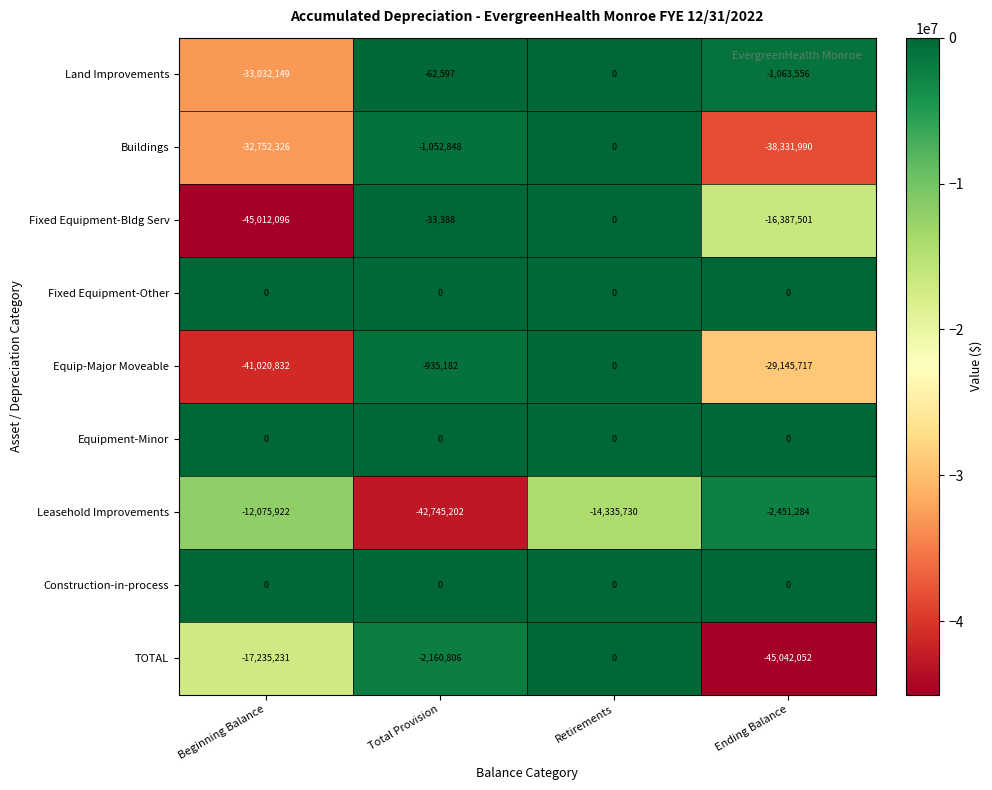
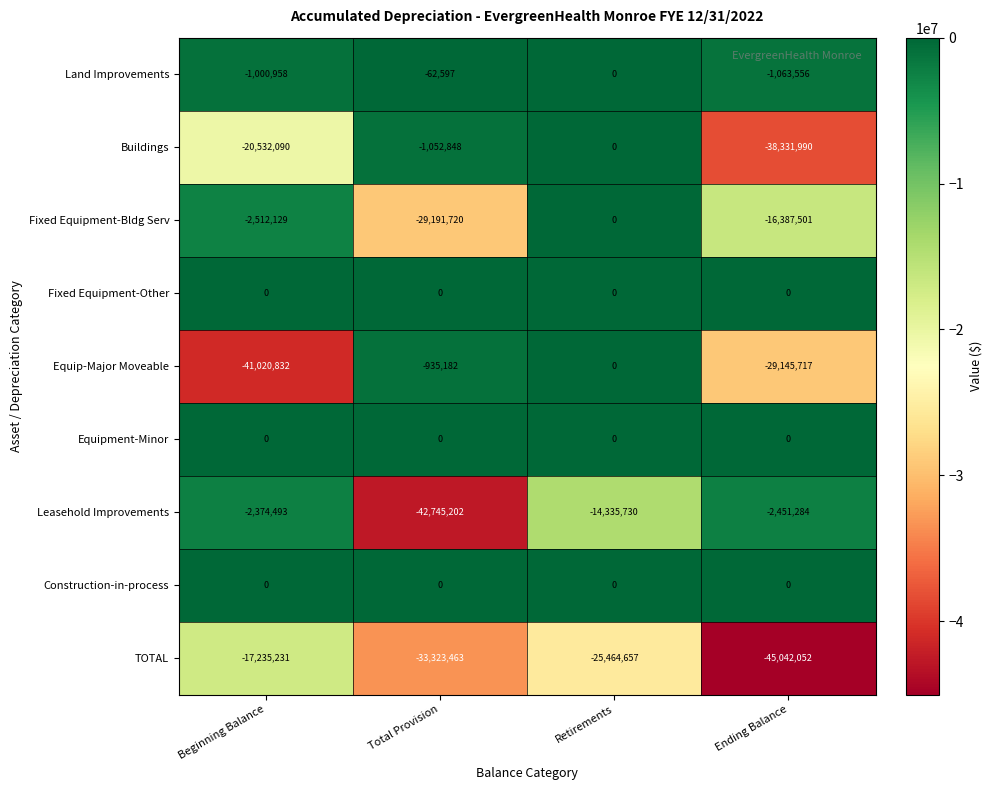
Land Improvements, Beginning Balance: -33,032,149 -> -1,000,958
Buildings, Beginning Balance: -32,752,326 -> -20,532,090
Fixed Equipment-Bldg Serv, Beginning Balance: -45,012,096 -> -2,512,129
Fixed Equipment-Bldg Serv, Total Provision: -33,388 -> -29,191,720
Leasehold Improvements, Beginning Balance: -12,075,922 -> -2,374,493
TOTAL, Total Provision: -2,160,806 -> -33,323,463
TOTAL, Retirements: 0 -> -25,464,657
